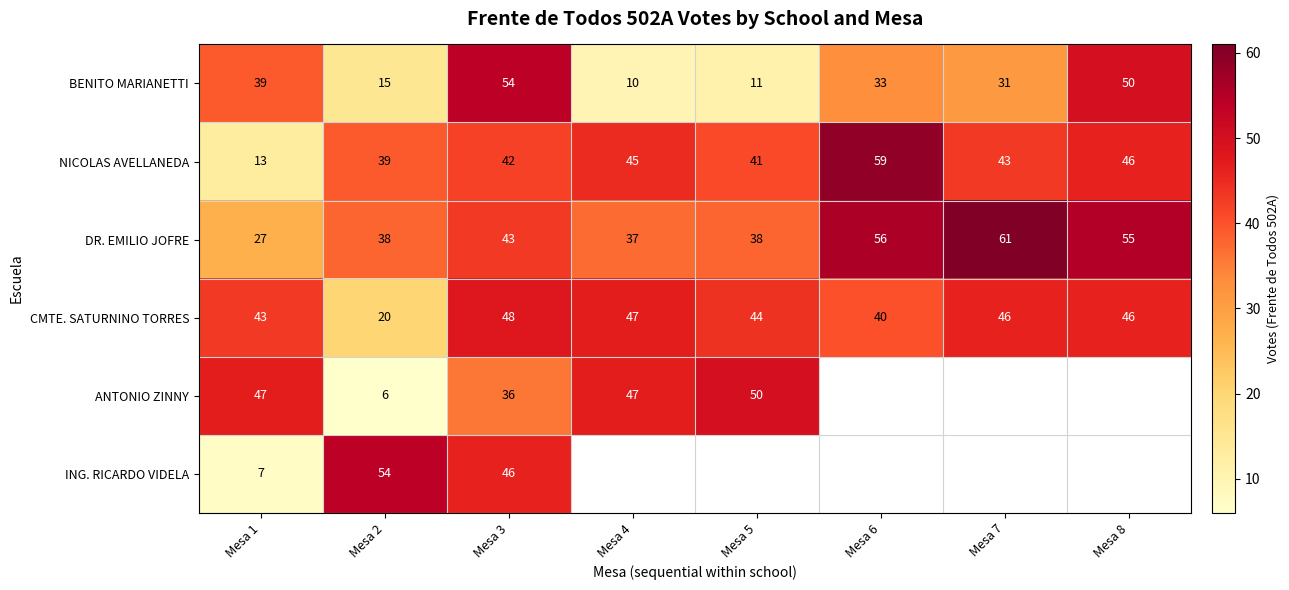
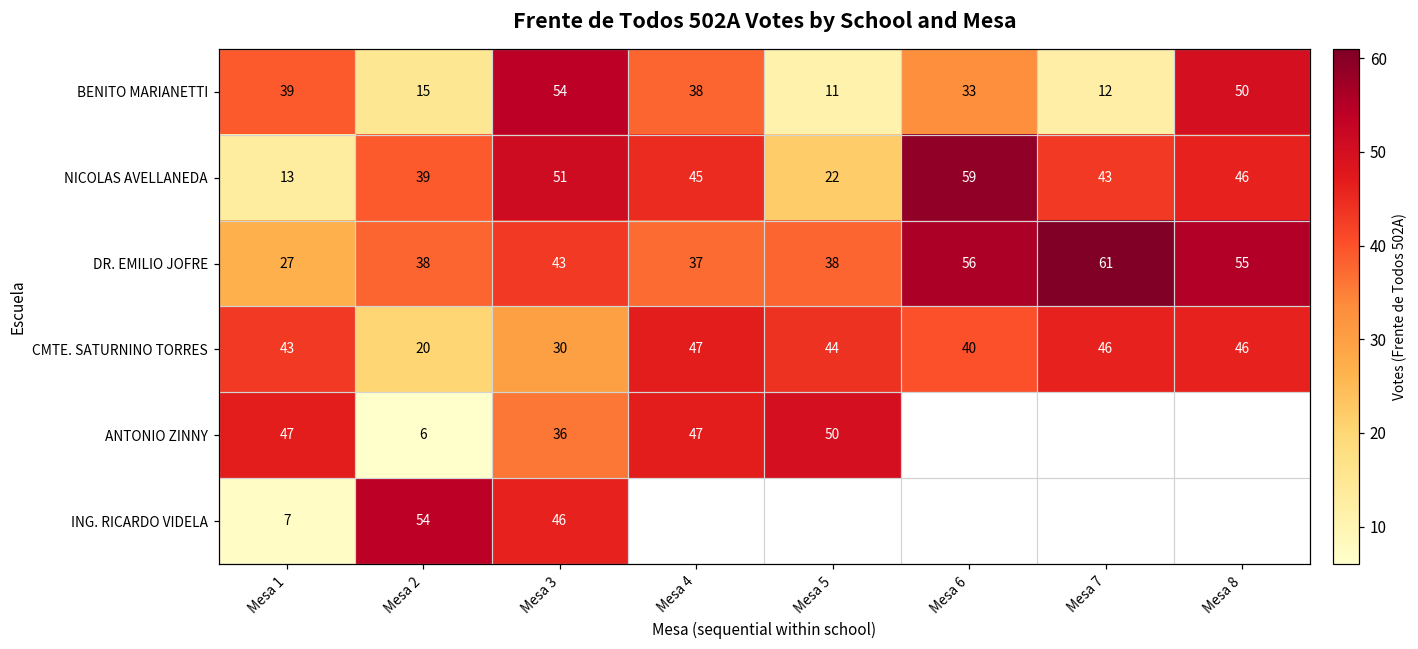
BENITO MARIANETTI, Mesa 4: 10 -> 38
BENITO MARIANETTI, Mesa 7: 31 -> 12
NICOLAS AVELLANEDA, Mesa 3: 42 -> 51
NICOLAS AVELLANEDA, Mesa 5: 41 -> 22
CMTE. SATURNINO TORRES, Mesa 3: 48 -> 30
